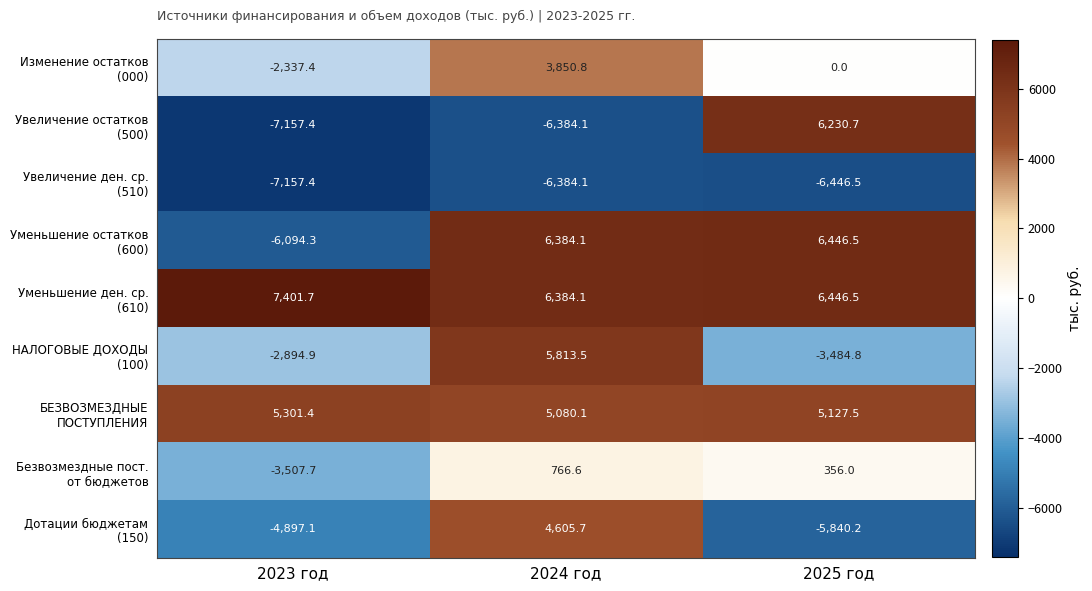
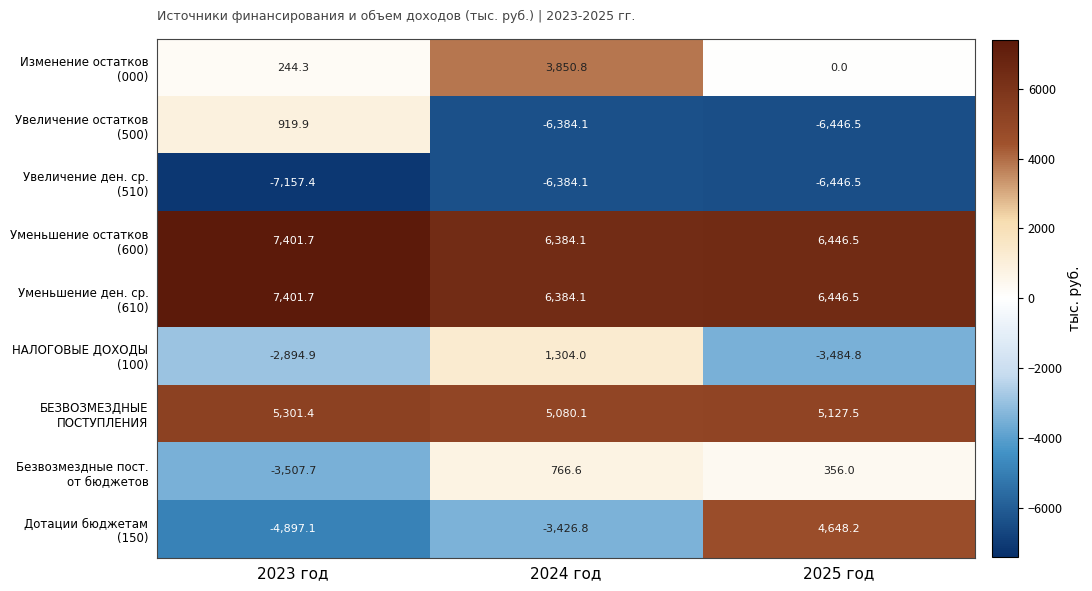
Изменение остатков (000), 2023 год: -2,337.4 -> 244.3
Увеличение остатков (500), 2023 год: -7,157.4 -> 919.9
Увеличение остатков (500), 2025 год: 6,230.7 -> -6,446.5
Уменьшение остатков (600), 2023 год: -6,094.3 -> 7,401.7
НАЛОГОВЫЕ ДОХОДЫ (100), 2024 год: 5,813.5 -> 1,304.0
Дотации бюджетам (150), 2024 год: 4,605.7 -> -3,426.8
Дотации бюджетам (150), 2025 год: -5,840.2 -> 4,648.2
